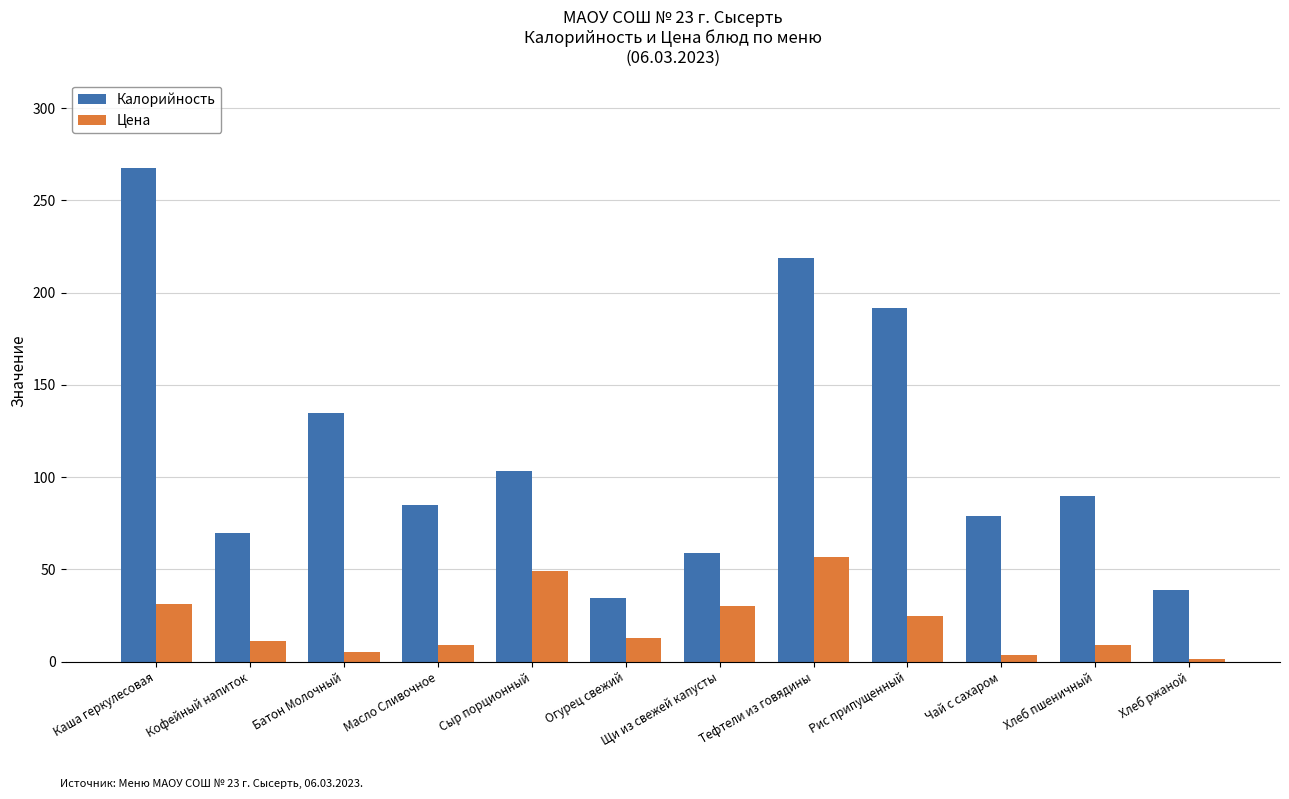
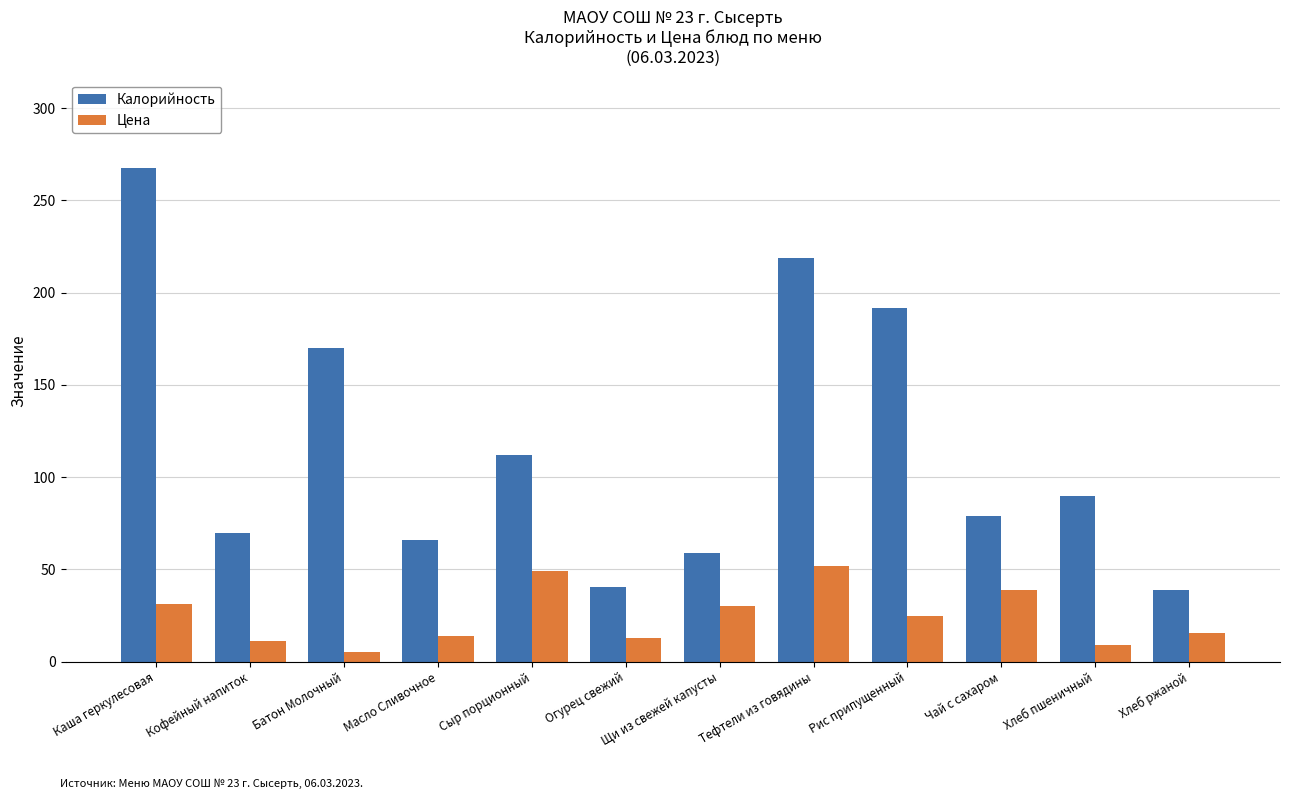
Калорийность, Батон Молочный: 135 -> 170
Калорийность, Масло Сливочное: 85 -> 66
Цена, Масло Сливочное: 9 -> 14
Калорийность, Сыр порционный: 103 -> 112
Калорийность, Огурец свежий: 34 -> 41
Цена, Тефтели из говядины: 56 -> 52
Цена, Чай с сахаром: 4 -> 39
Цена, Хлеб ржаной: 1 -> 16
